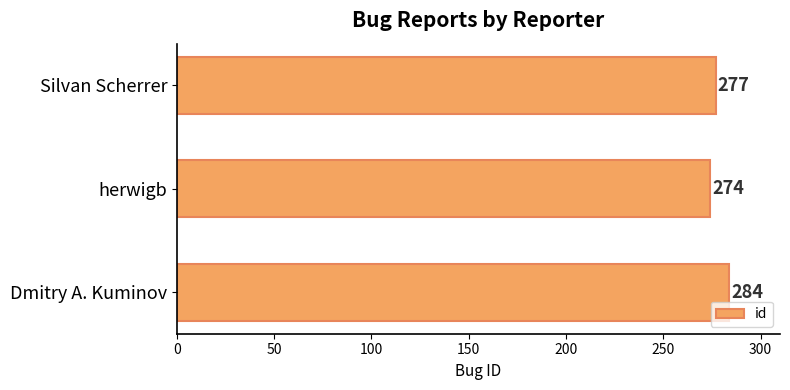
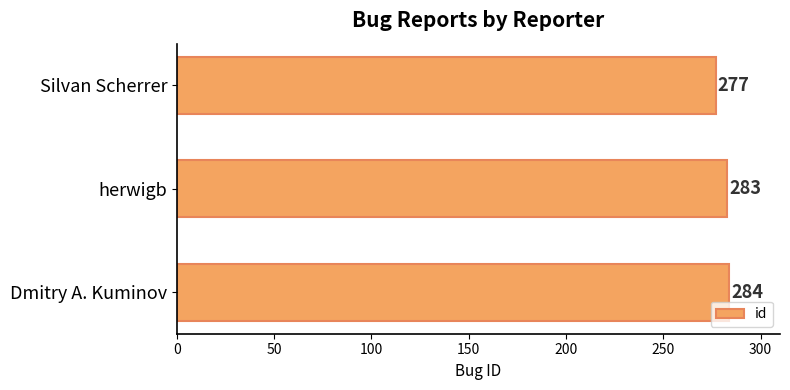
herwigb: 274 -> 283
